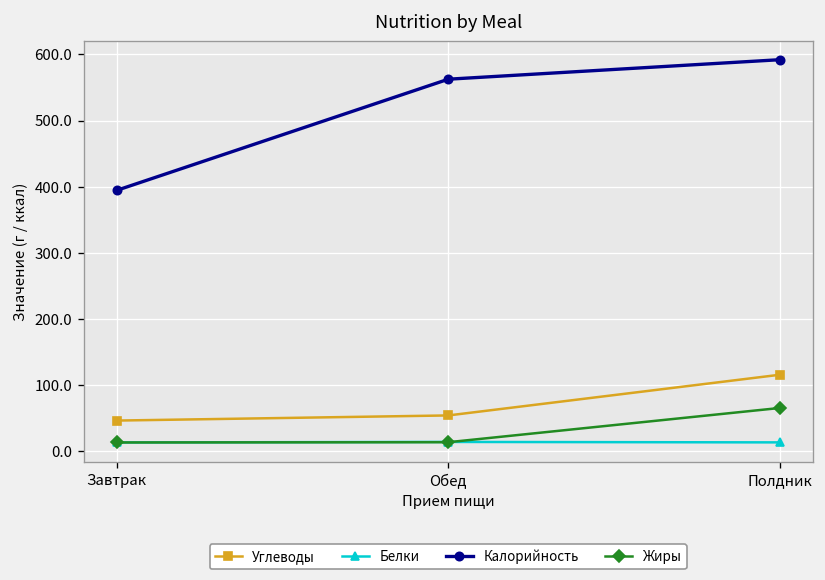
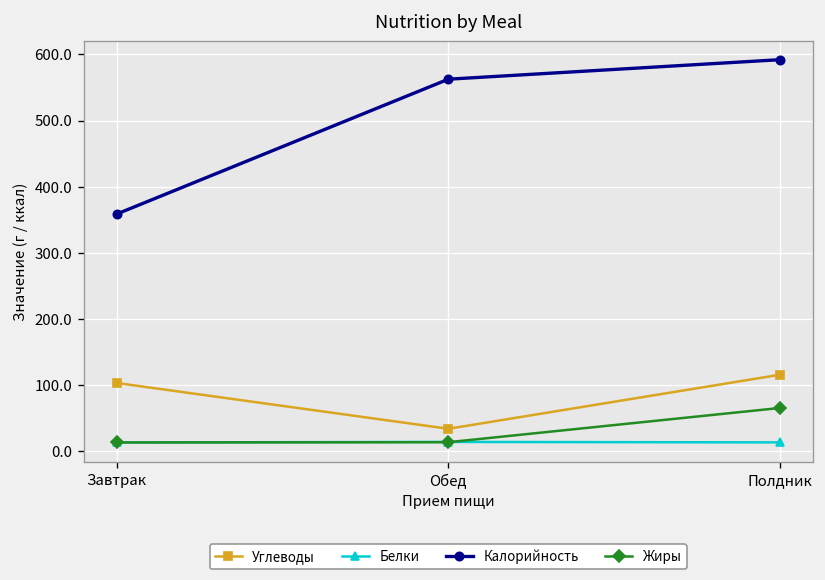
Углеводы, Завтрак: 50 -> 100
Калорийность, Завтрак: 390 -> 360
Углеводы, Обед: 50 -> 30
